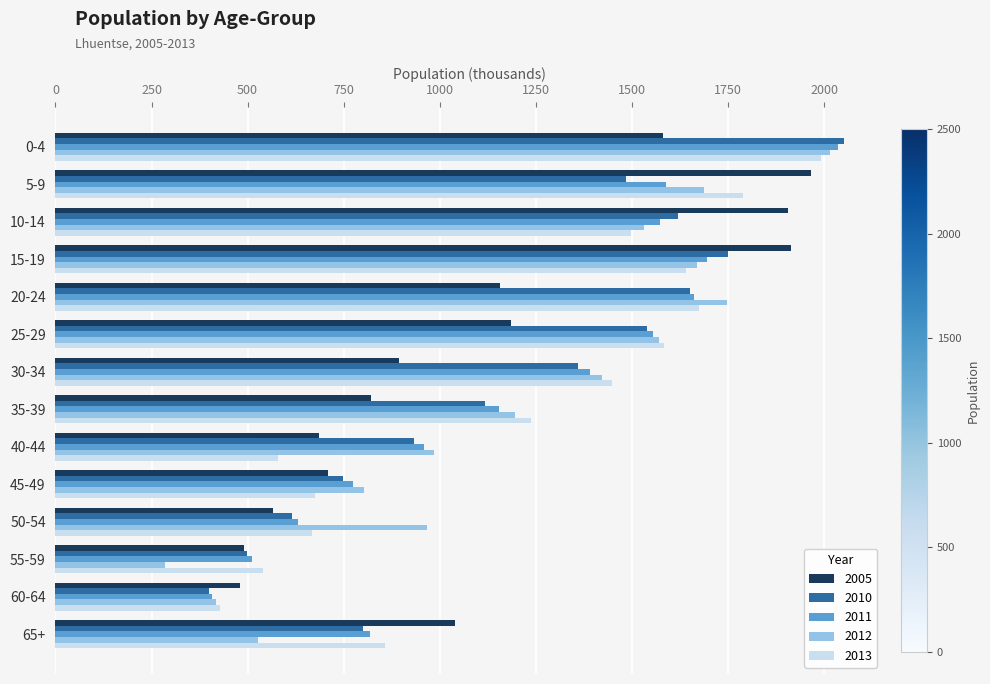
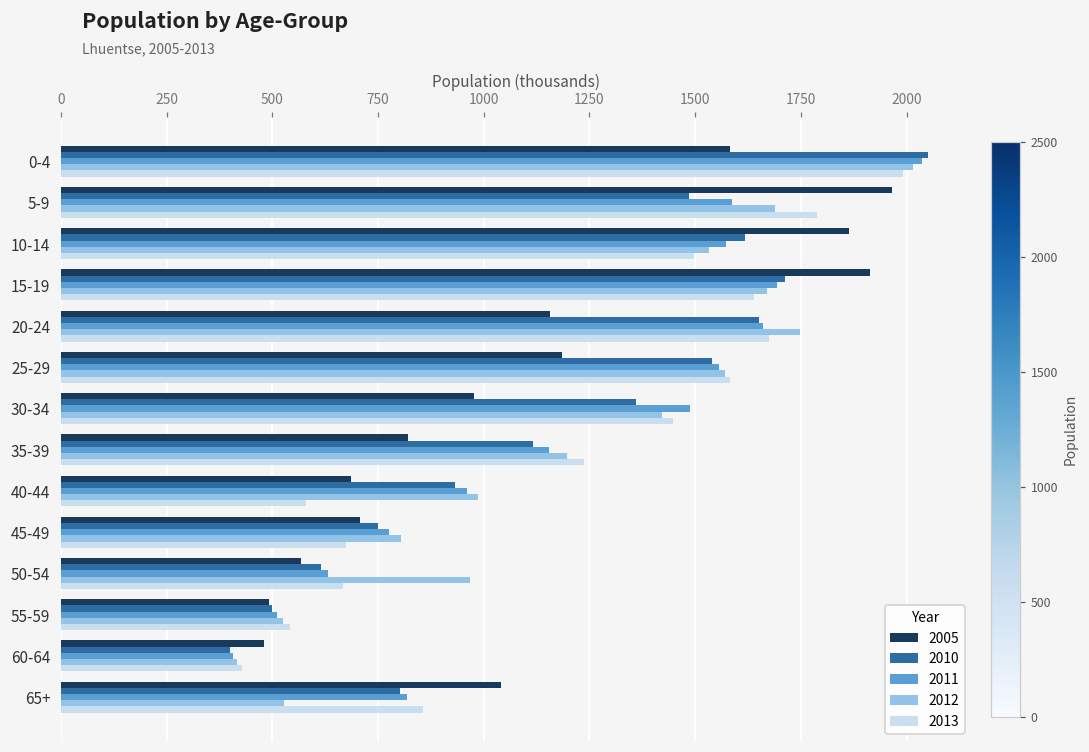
2005, 10-14: 1910 -> 1860
2010, 15-19: 1750 -> 1710
2005, 30-34: 890 -> 980
2011, 30-34: 1390 -> 1490
2012, 55-59: 290 -> 530
